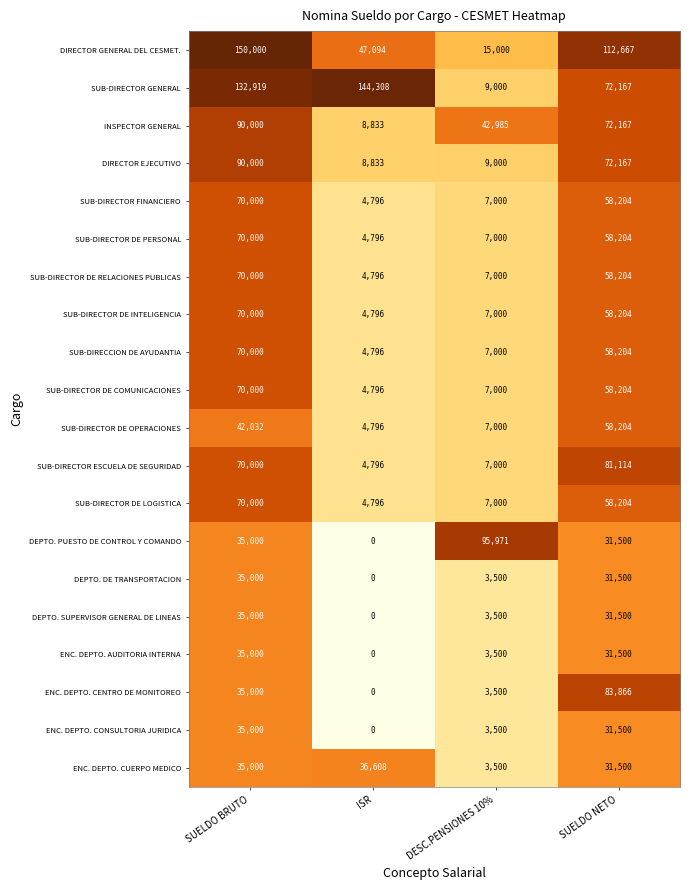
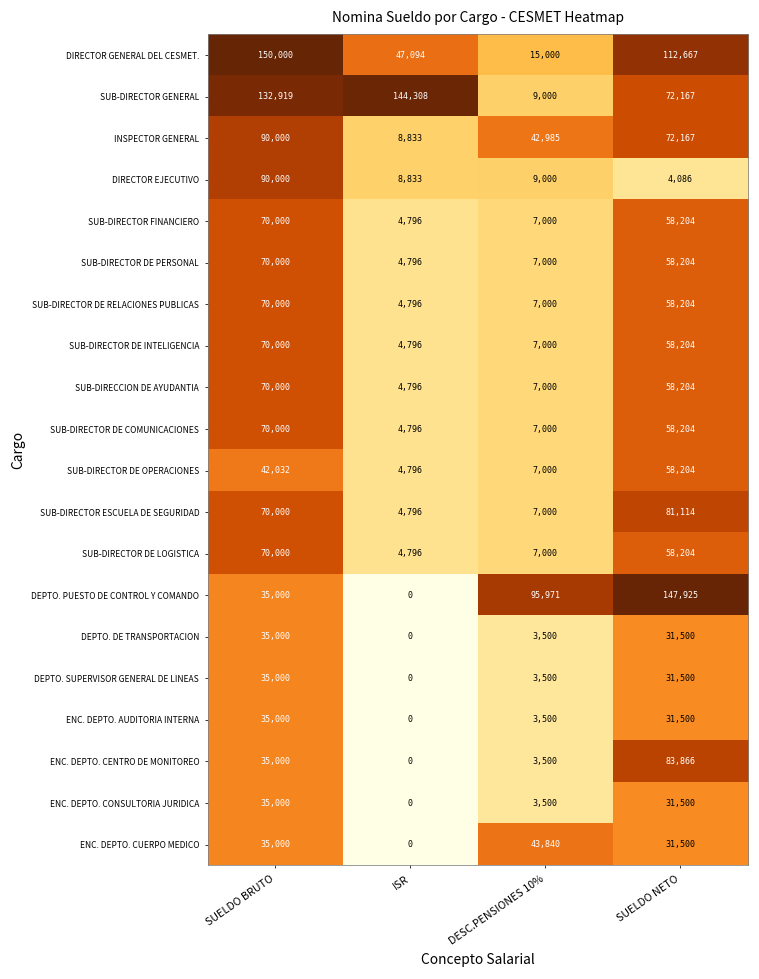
DIRECTOR EJECUTIVO, SUELDO NETO: 72,167 -> 4,086
DEPTO. PUESTO DE CONTROL Y COMANDO, SUELDO NETO: 31,500 -> 147,925
ENC. DEPTO. CUERPO MEDICO, ISR: 36,608 -> 0
ENC. DEPTO. CUERPO MEDICO, DESC.PENSIONES 10%: 3,500 -> 43,840
